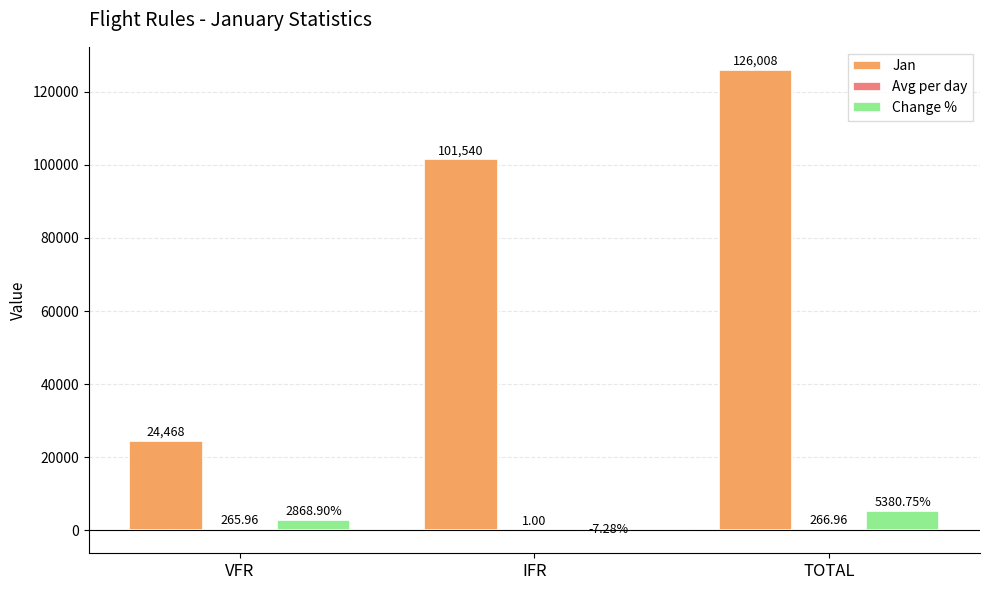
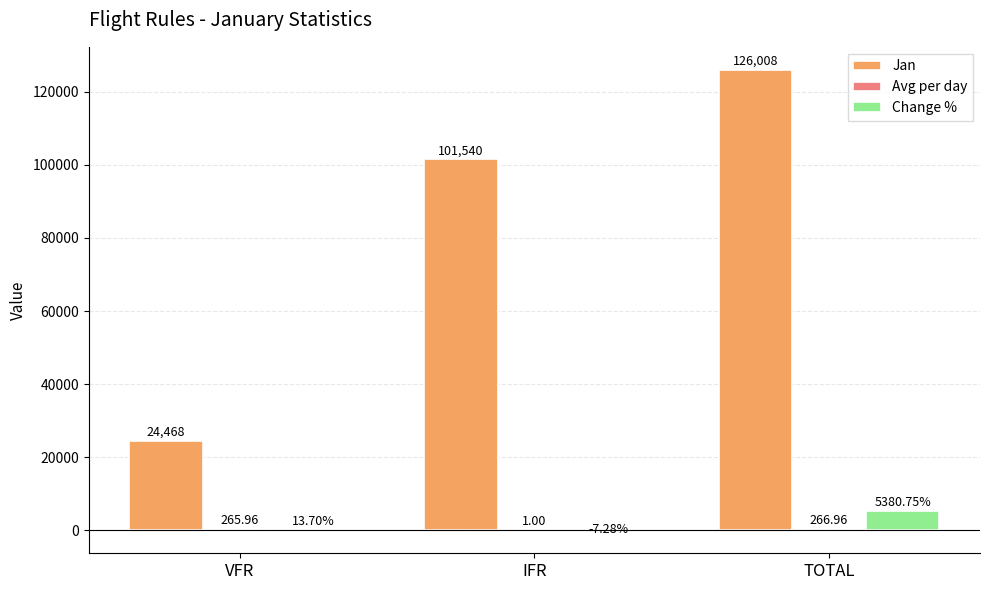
Change %, VFR: 2868.90% -> 13.70%
